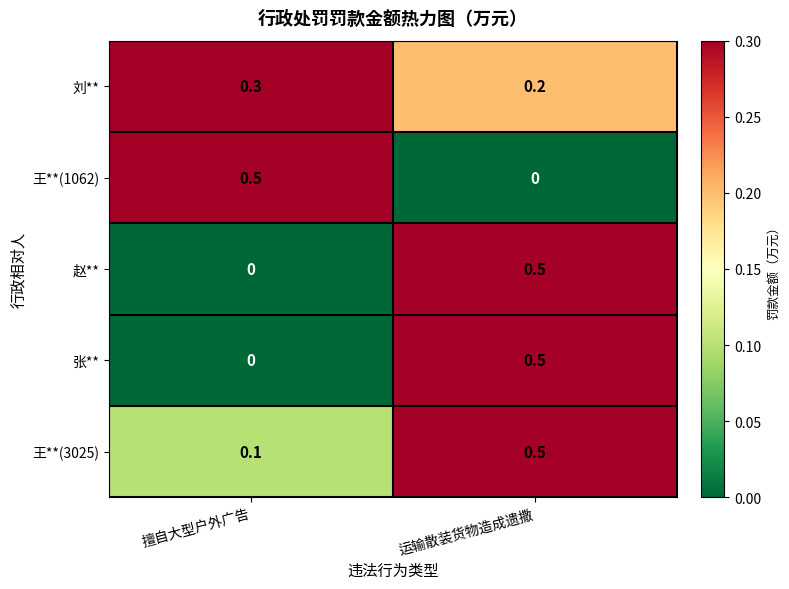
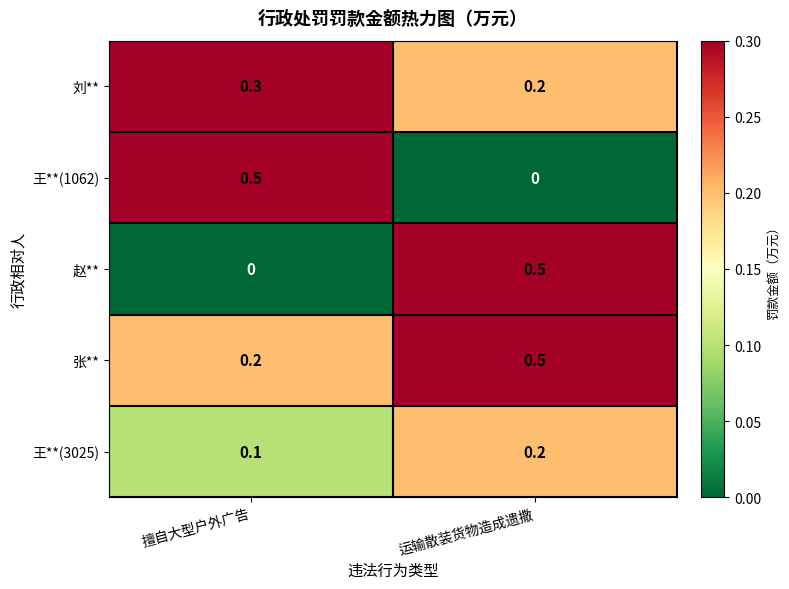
张**, 擅自大型户外广告: 0 -> 0.2
王**(3025), 运输散装货物造成遗撒: 0.5 -> 0.2
